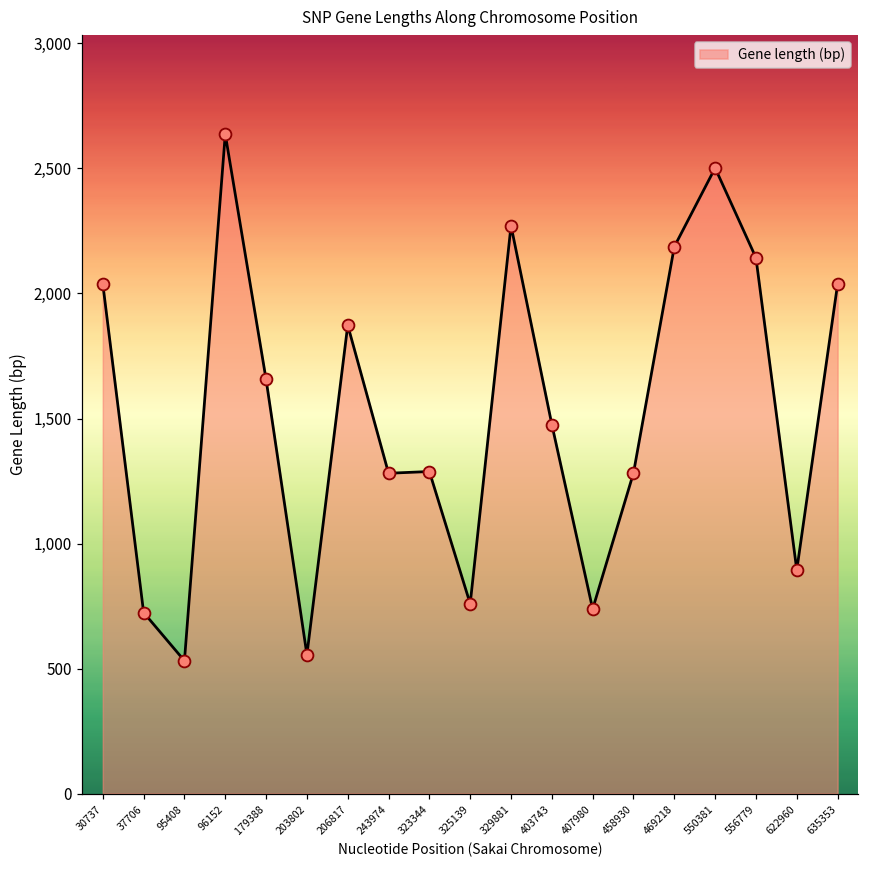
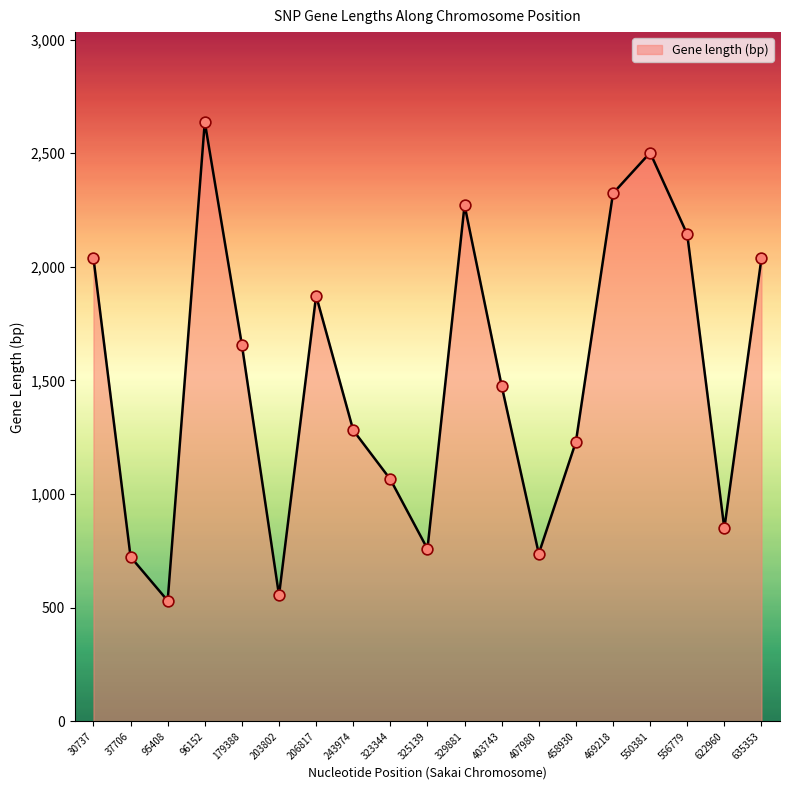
323344: 1,290 -> 1,070
458930: 1,280 -> 1,230
469218: 2,190 -> 2,320
622960: 890 -> 850
